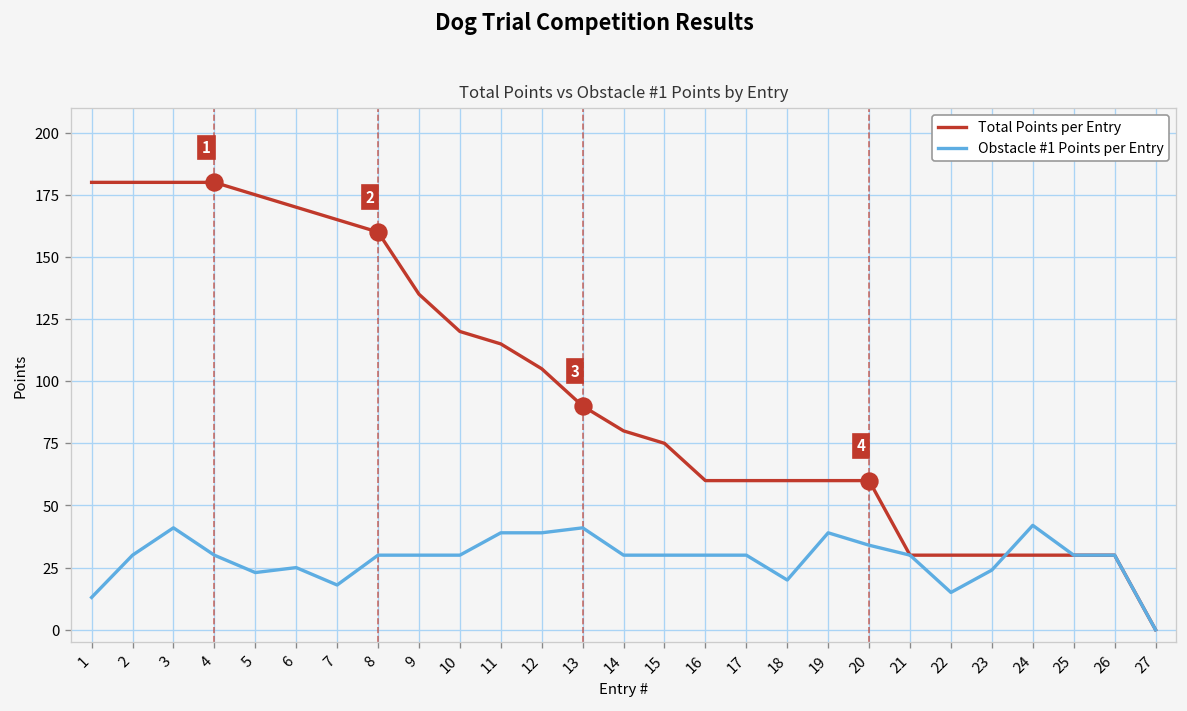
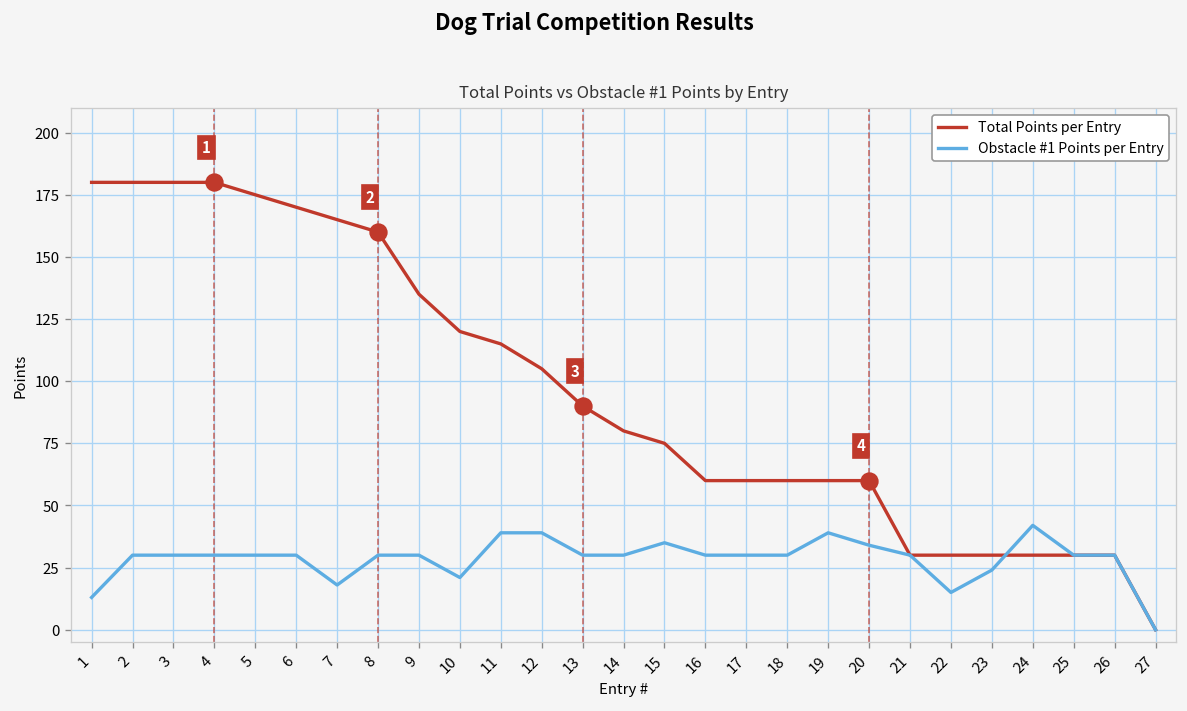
Obstacle #1 Points per Entry, 3: 41 -> 30
Obstacle #1 Points per Entry, 5: 23 -> 30
Obstacle #1 Points per Entry, 6: 25 -> 30
Obstacle #1 Points per Entry, 10: 30 -> 21
Obstacle #1 Points per Entry, 13: 41 -> 30
Obstacle #1 Points per Entry, 15: 30 -> 35
Obstacle #1 Points per Entry, 18: 20 -> 30
